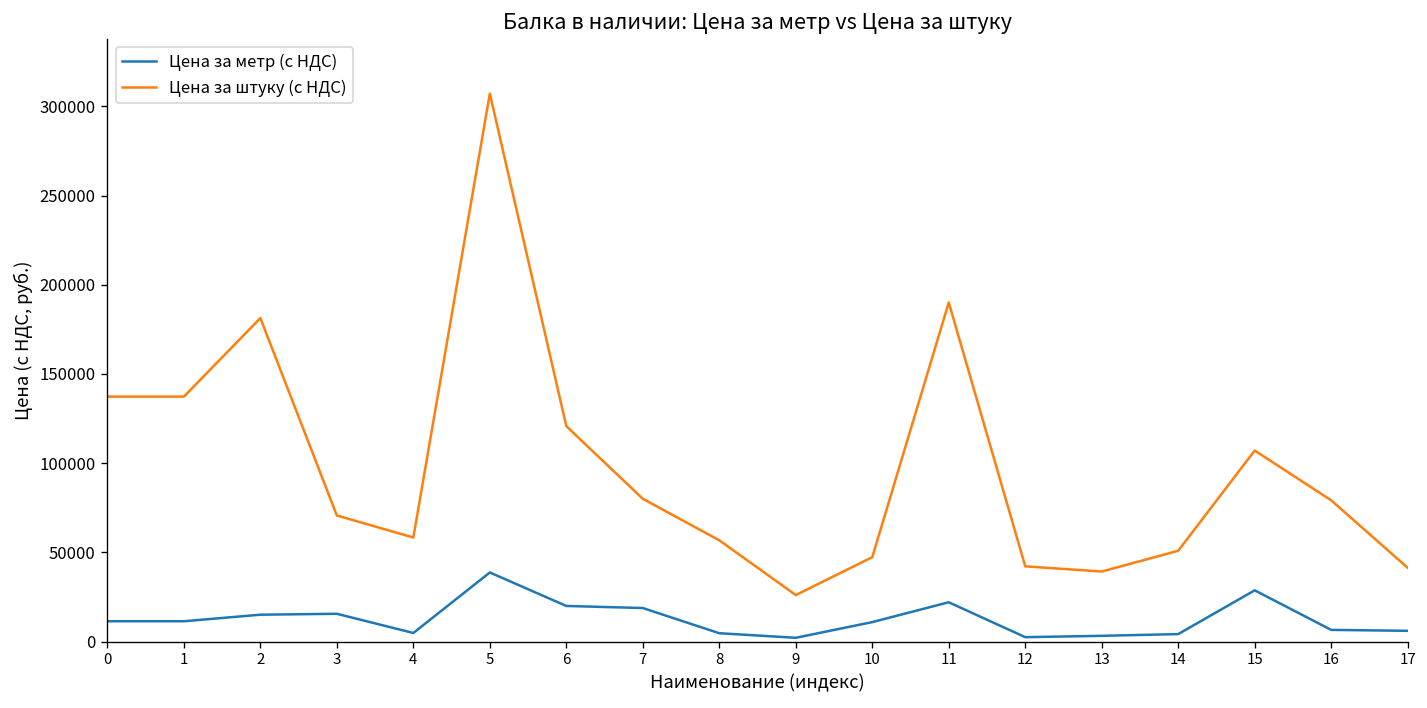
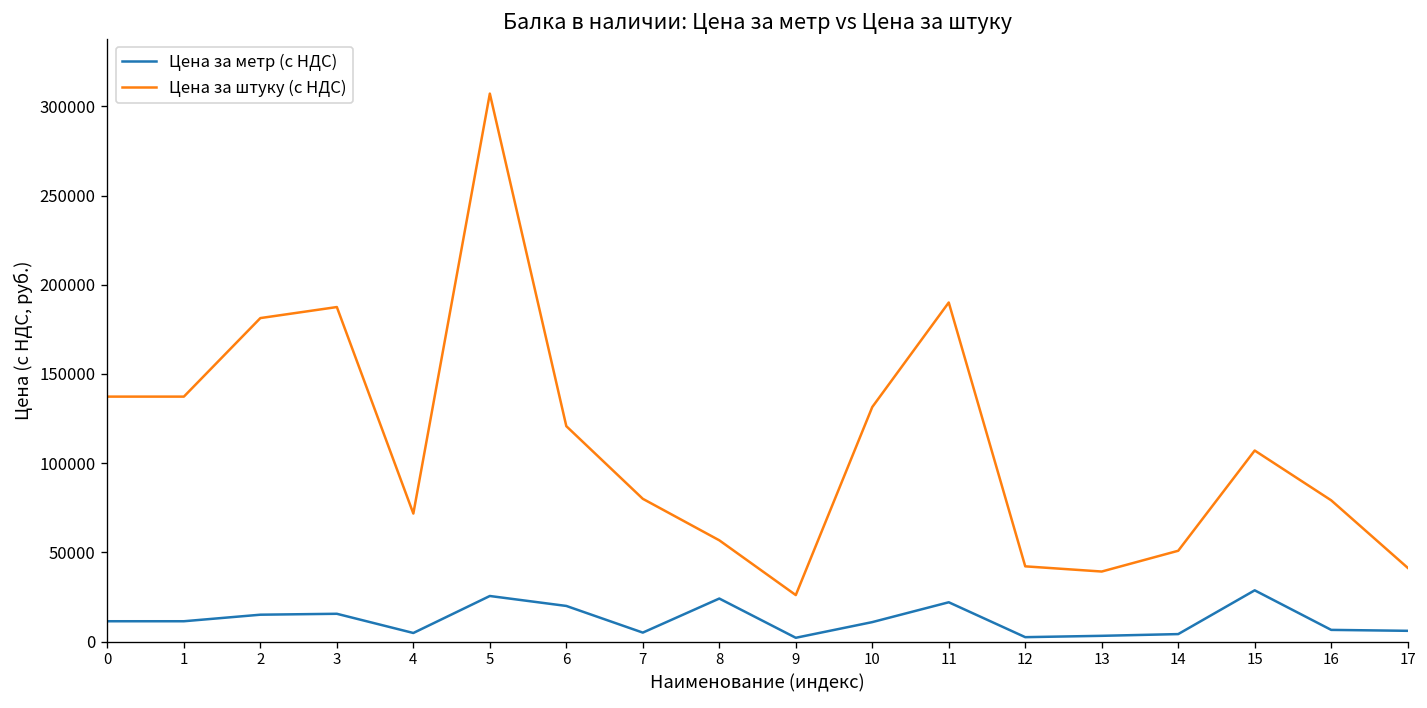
Цена за штуку (с НДС), 3: 71000 -> 188000
Цена за штуку (с НДС), 4: 58000 -> 72000
Цена за метр (с НДС), 5: 39000 -> 26000
Цена за метр (с НДС), 7: 19000 -> 5000
Цена за метр (с НДС), 8: 5000 -> 24000
Цена за штуку (с НДС), 10: 47000 -> 131000
